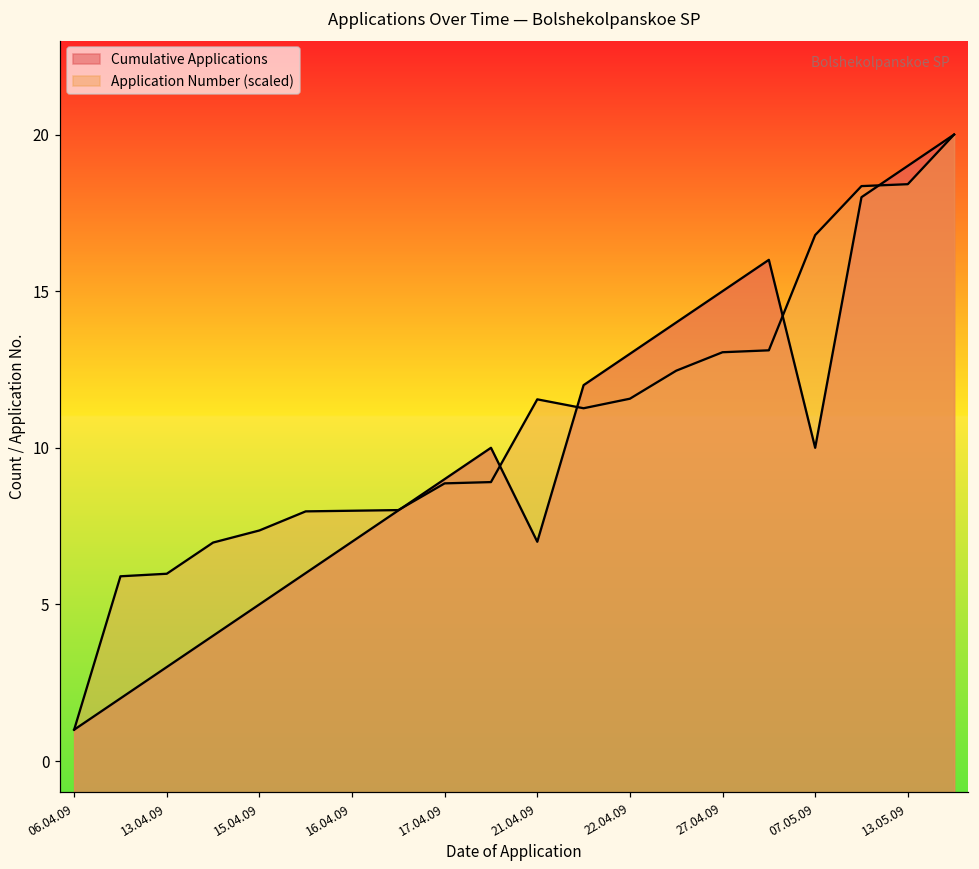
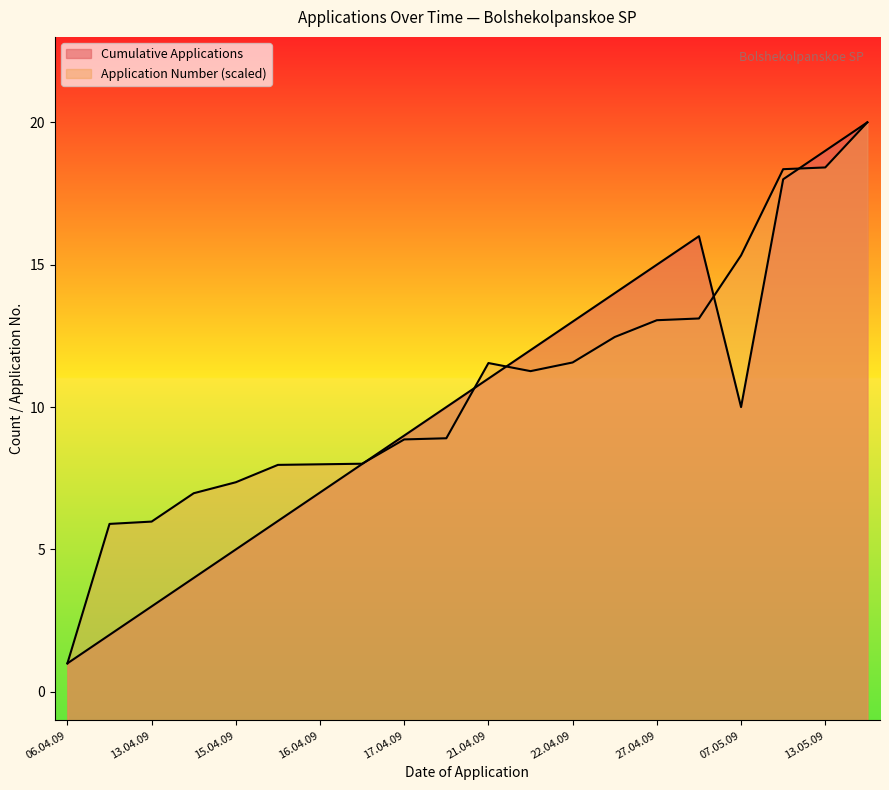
Cumulative Applications, 21.04.09: 7 -> 11
Application Number (scaled), 07.05.09: 16.8 -> 15.3
